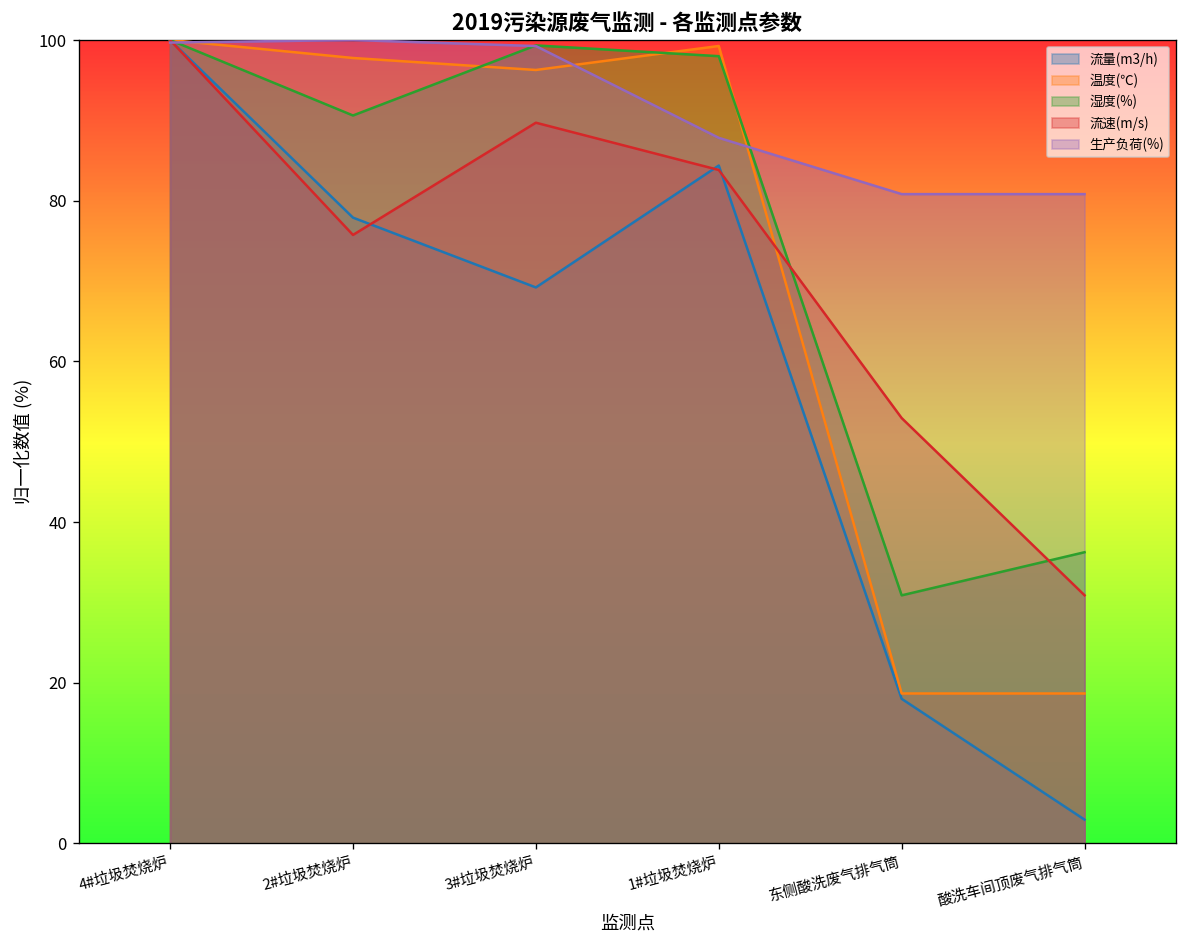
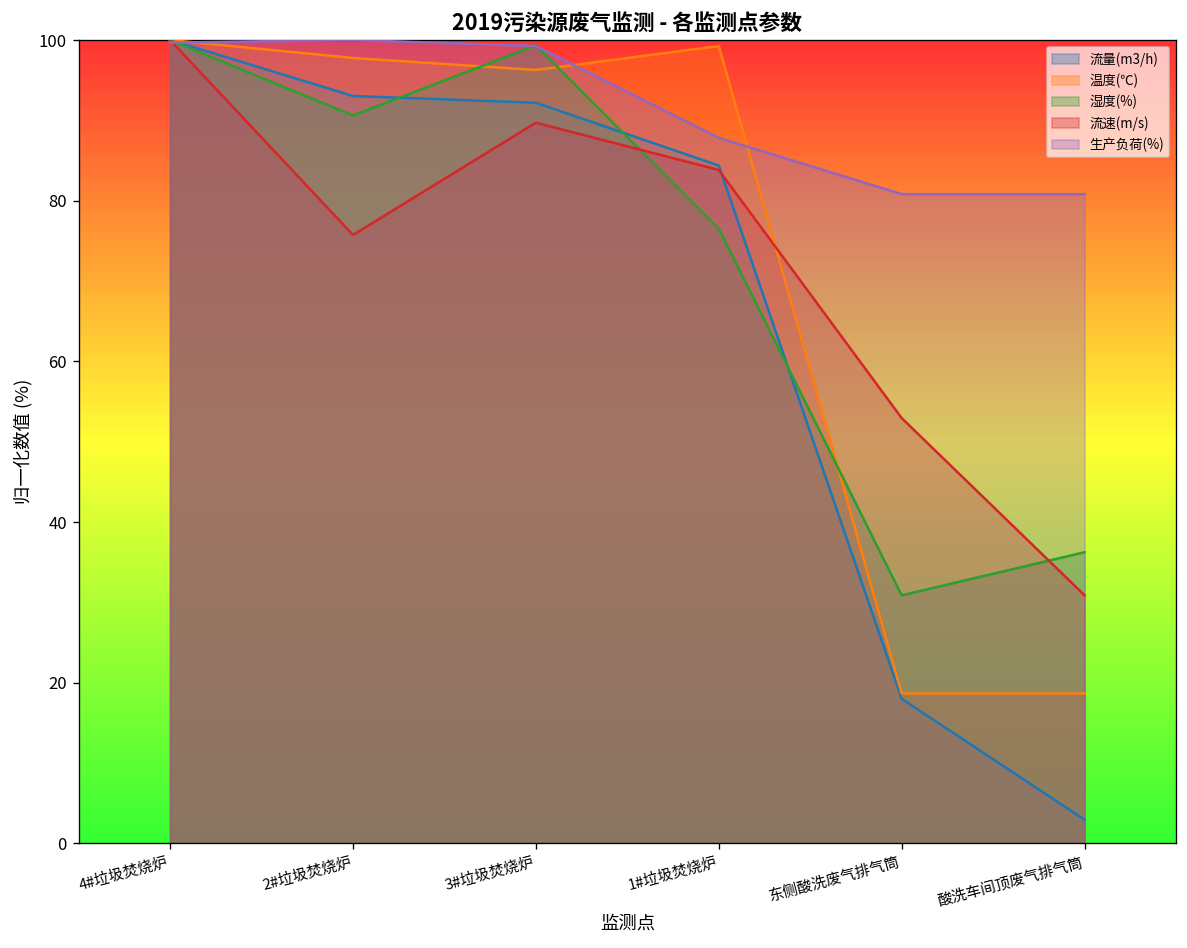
流量(m3/h), 2#垃圾焚烧炉: 78 -> 93
流量(m3/h), 3#垃圾焚烧炉: 69 -> 92
湿度(%), 1#垃圾焚烧炉: 98 -> 77
